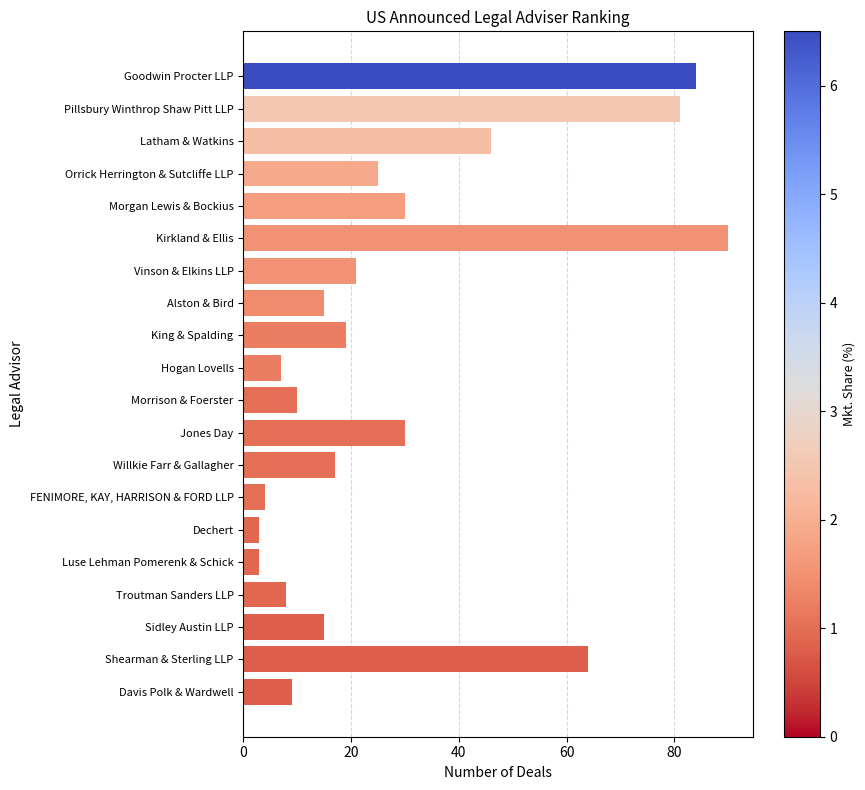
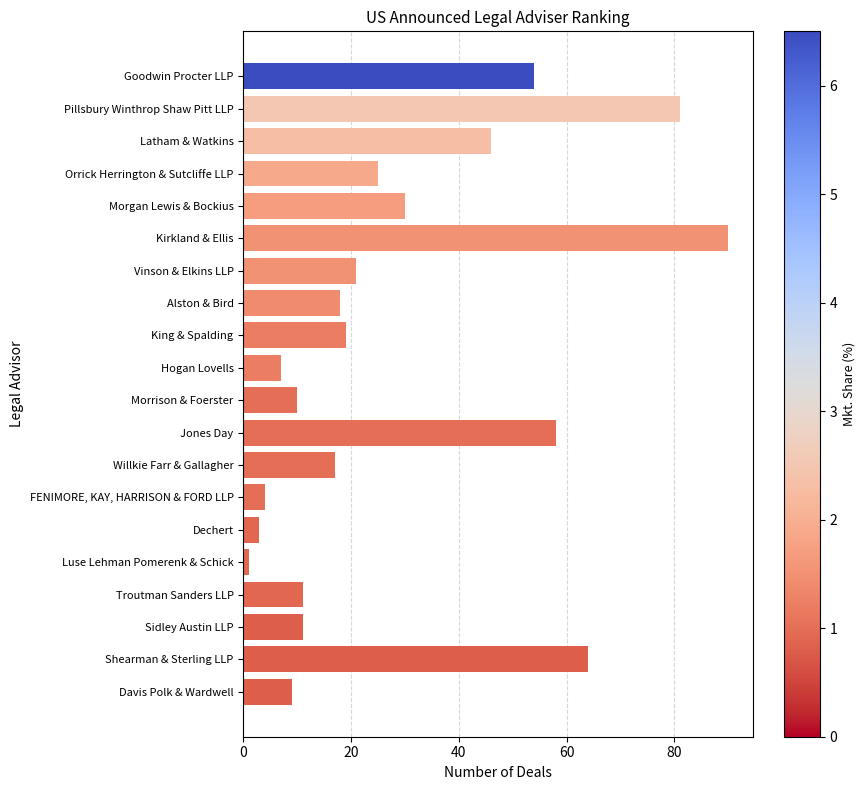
Goodwin Procter LLP: 84 -> 54
Alston & Bird: 15 -> 18
Jones Day: 30 -> 58
Luse Lehman Pomerenk & Schick: 3 -> 1
Troutman Sanders LLP: 8 -> 11
Sidley Austin LLP: 15 -> 11
